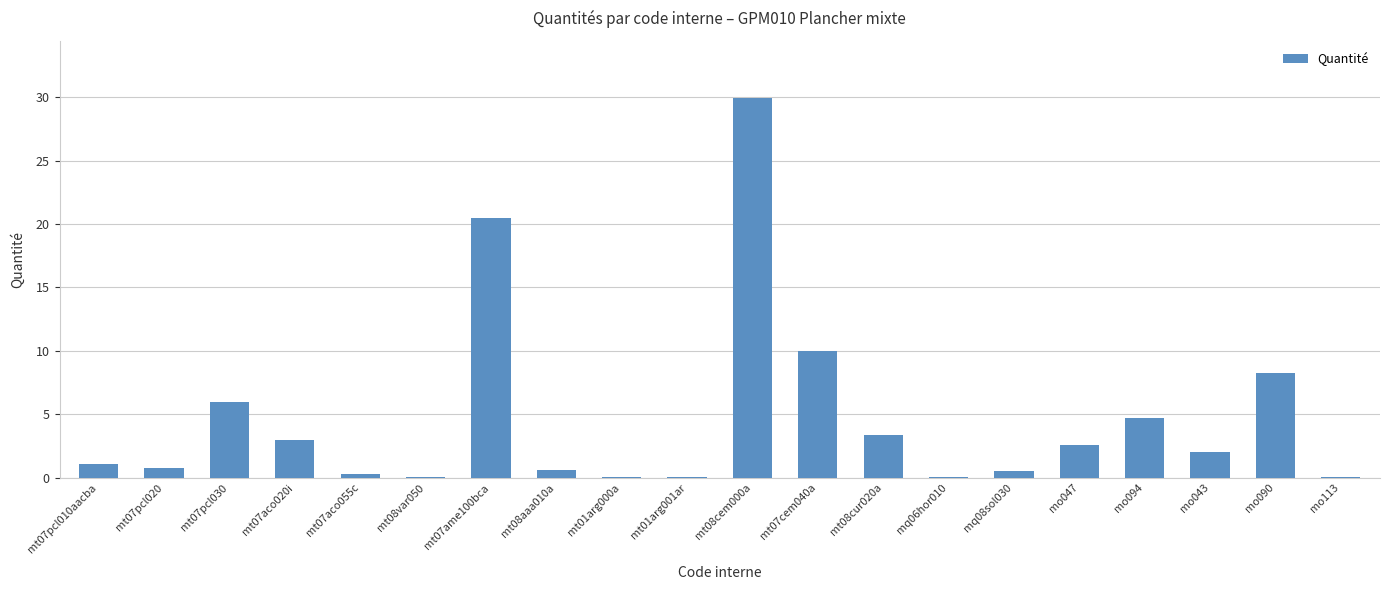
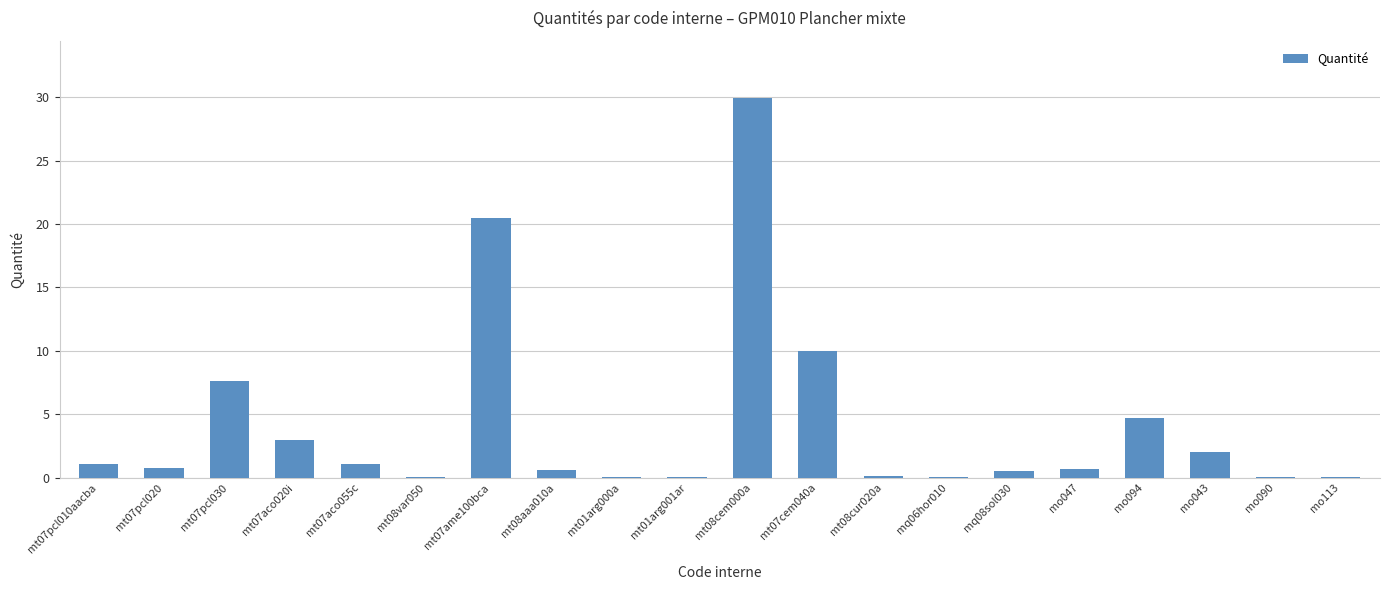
mt07pcl030: 6.0 -> 7.6
mt07aco055c: 0.3 -> 1.1
mt08cur020a: 3.4 -> 0.2
mo047: 2.5 -> 0.7
mo090: 8.3 -> 0.0
